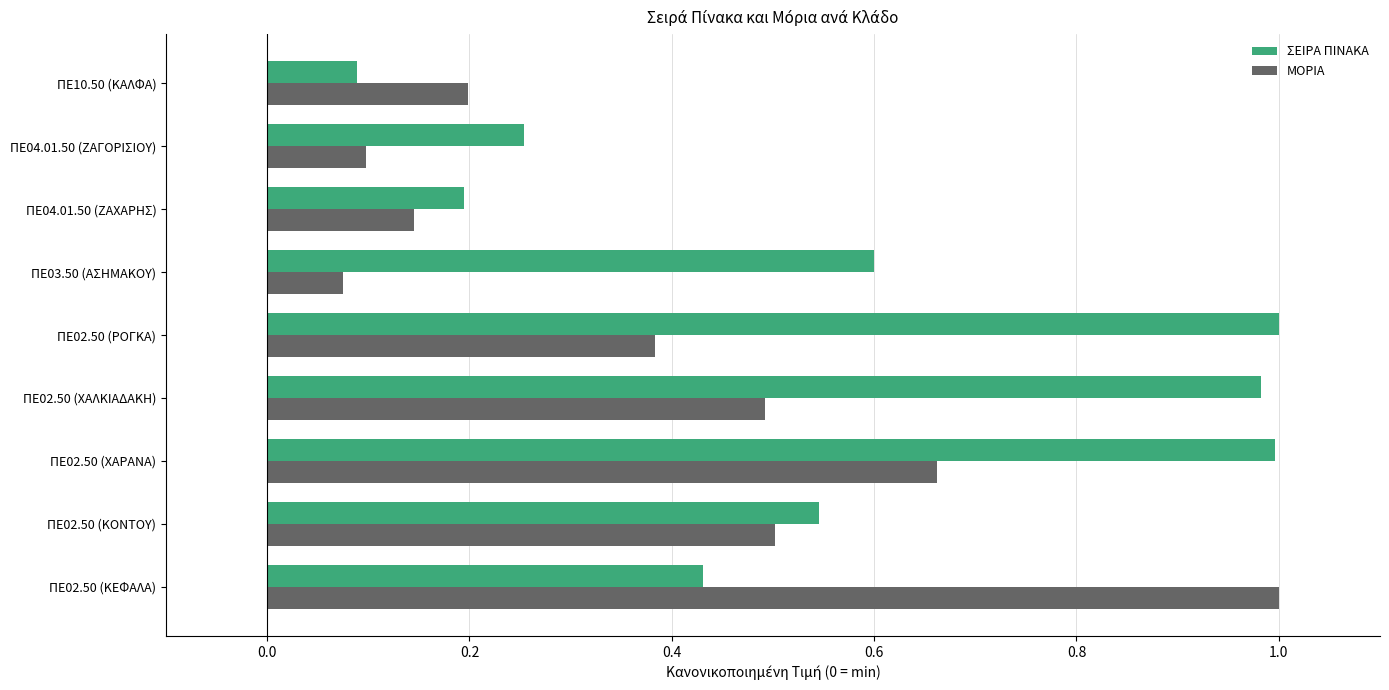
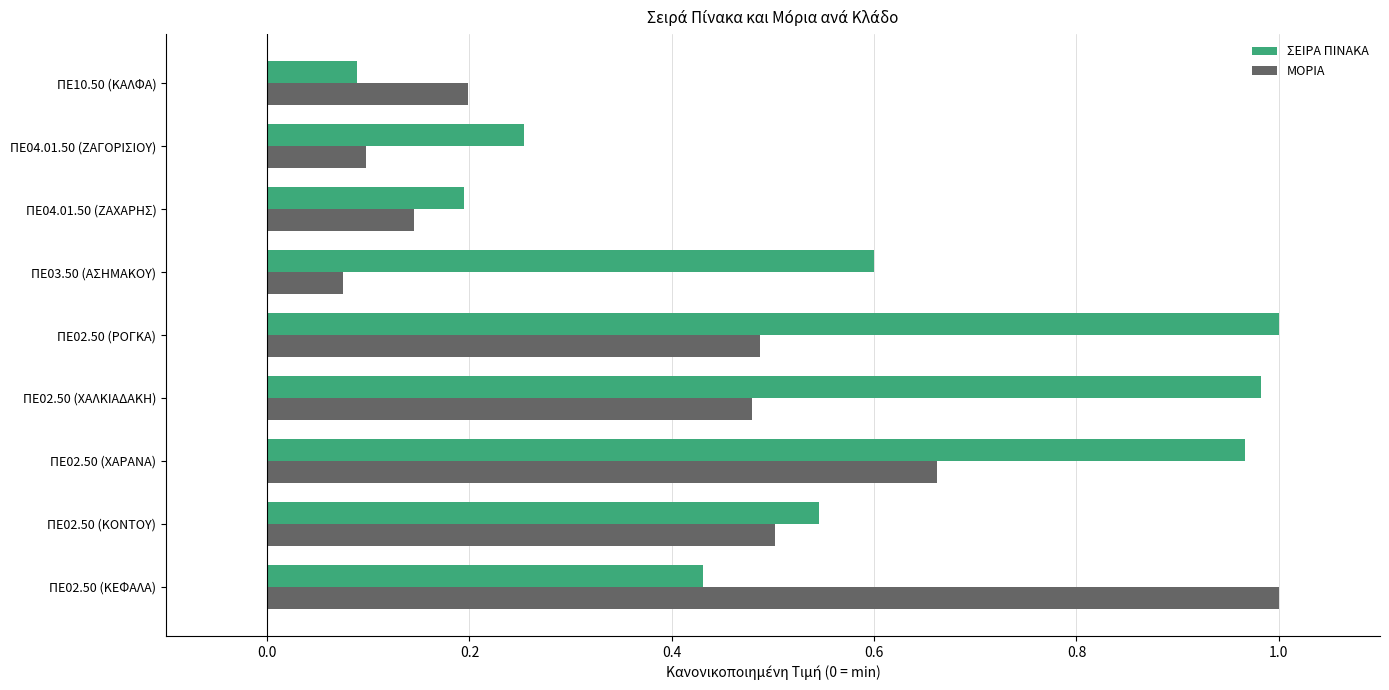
ΜΟΡΙΑ, ΠΕ02.50 (ΡΟΓΚΑ): 0.383 -> 0.488
ΜΟΡΙΑ, ΠΕ02.50 (ΧΑΛΚΙΑΔΑΚΗ): 0.492 -> 0.479
ΣΕΙΡΑ ΠΙΝΑΚΑ, ΠΕ02.50 (ΧΑΡΑΝΑ): 0.996 -> 0.966
